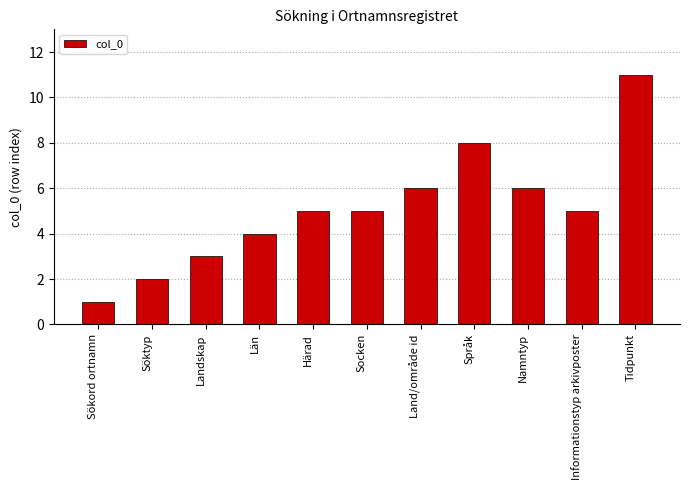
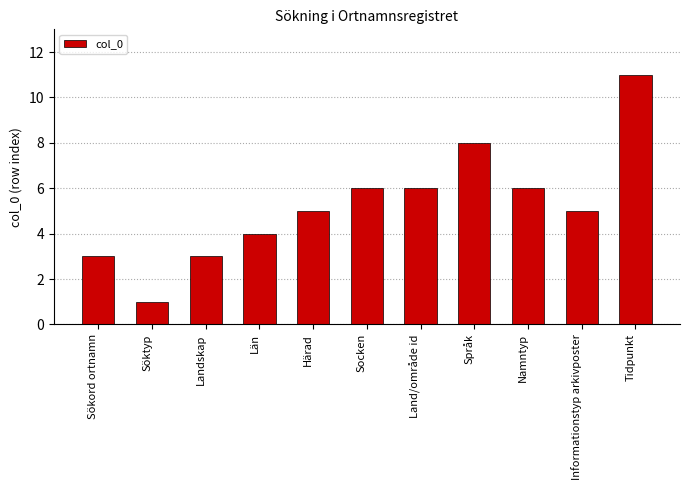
Sökord ortnamn: 1 -> 3
Söktyp: 2 -> 1
Socken: 5 -> 6
